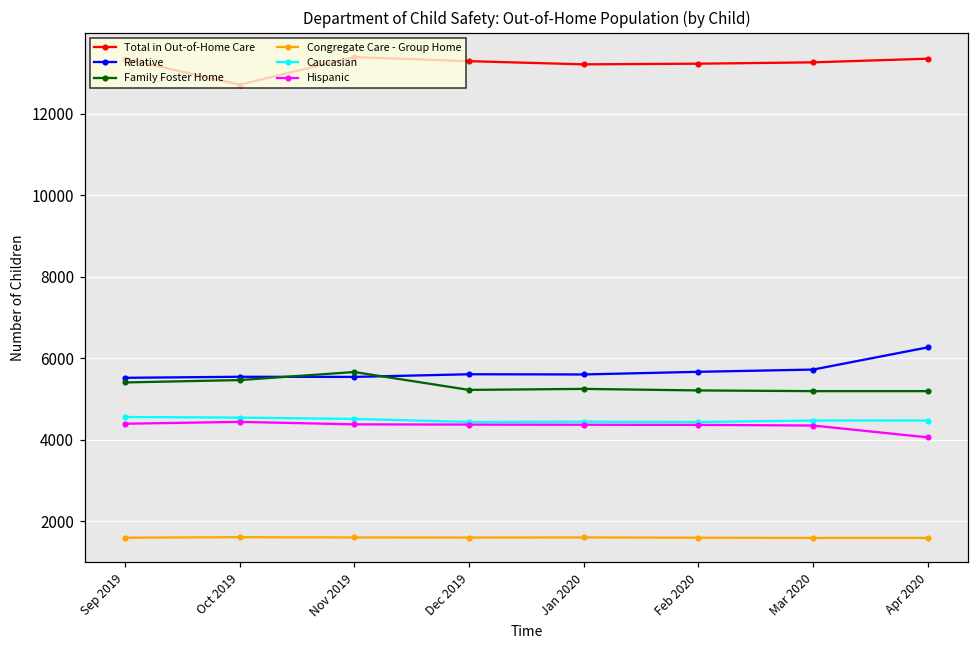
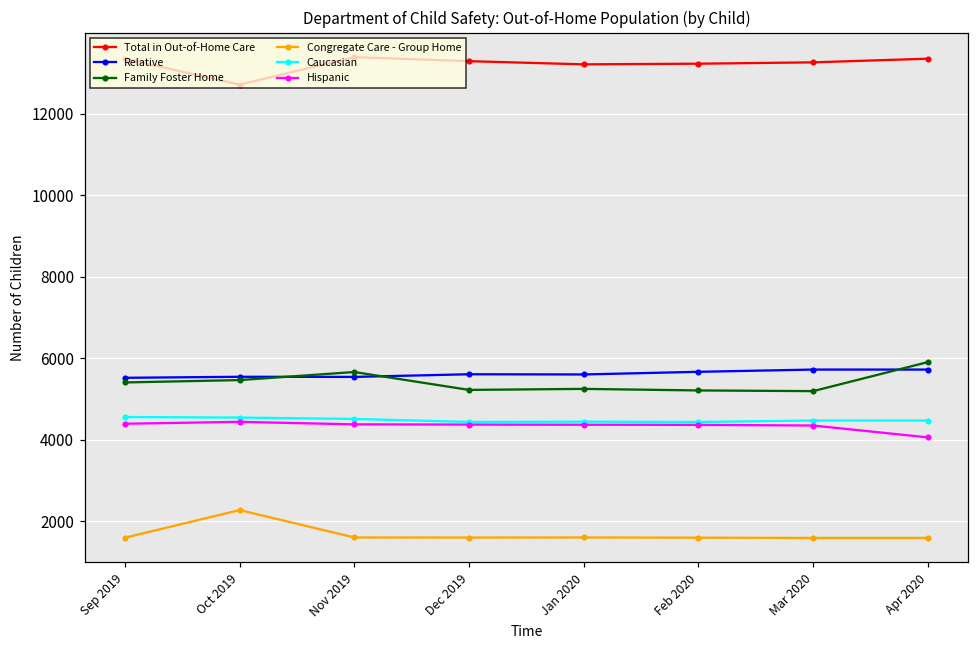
Congregate Care - Group Home, Oct 2019: 1600 -> 2300
Relative, Apr 2020: 6300 -> 5700
Family Foster Home, Apr 2020: 5200 -> 5900
